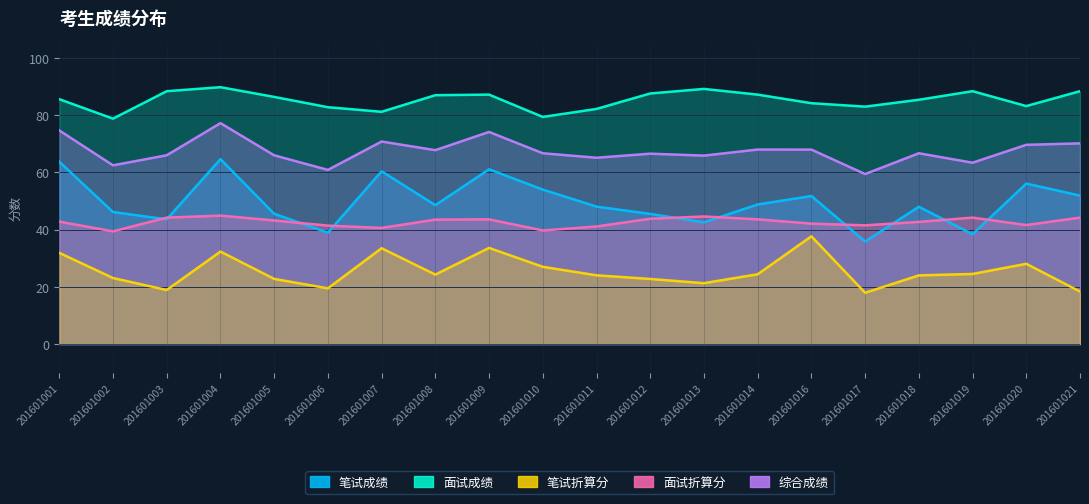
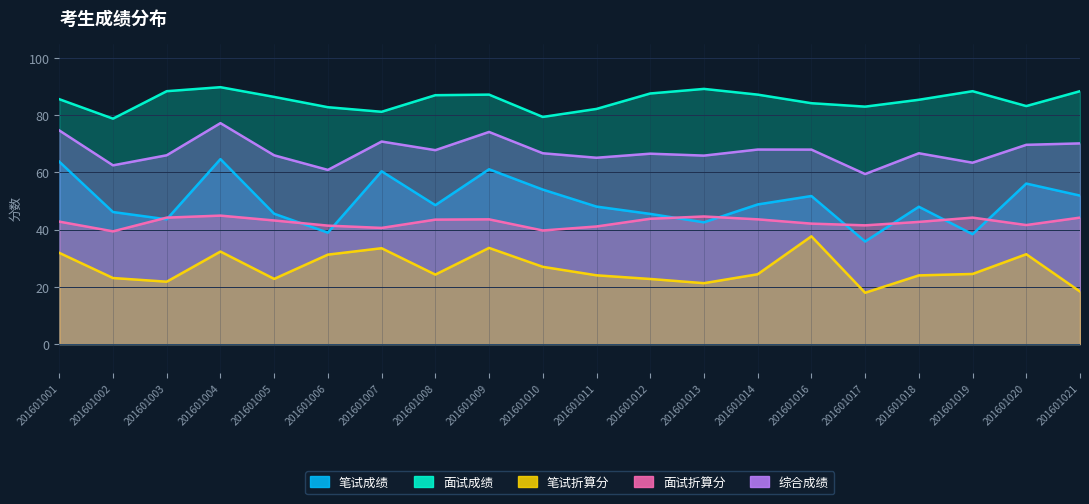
笔试折算分, 201601003: 19 -> 22
笔试折算分, 201601006: 19 -> 31
笔试折算分, 201601020: 28 -> 31
